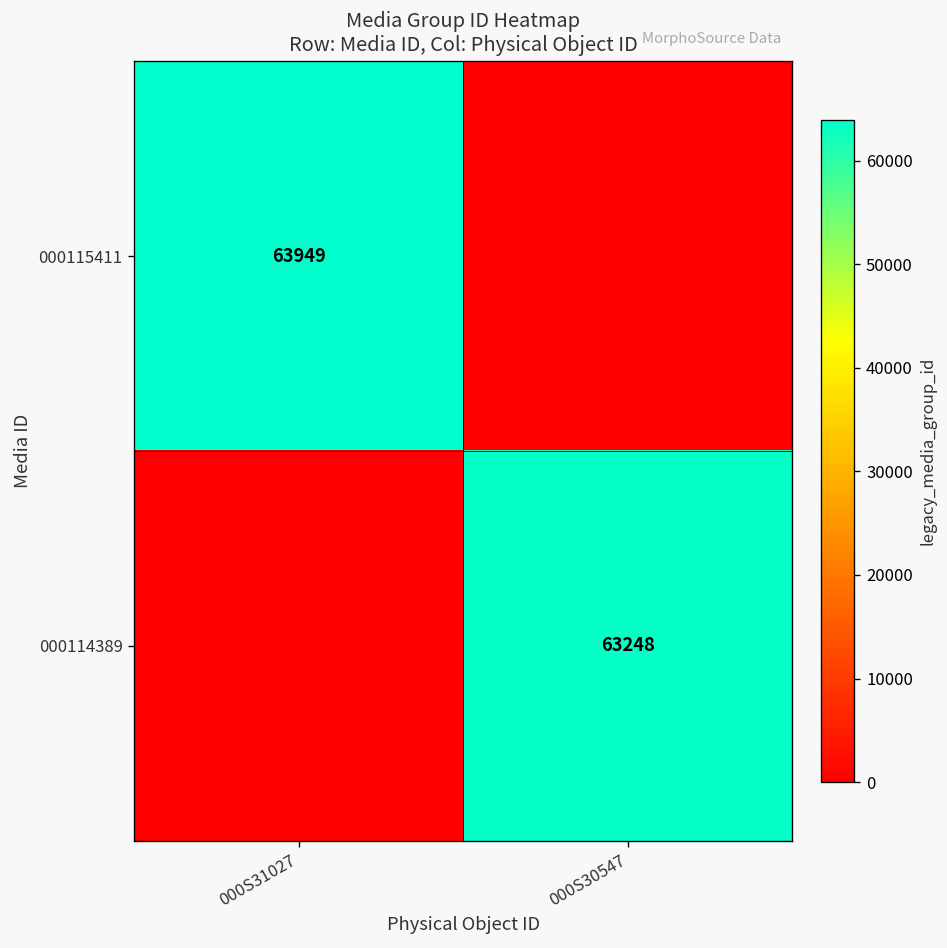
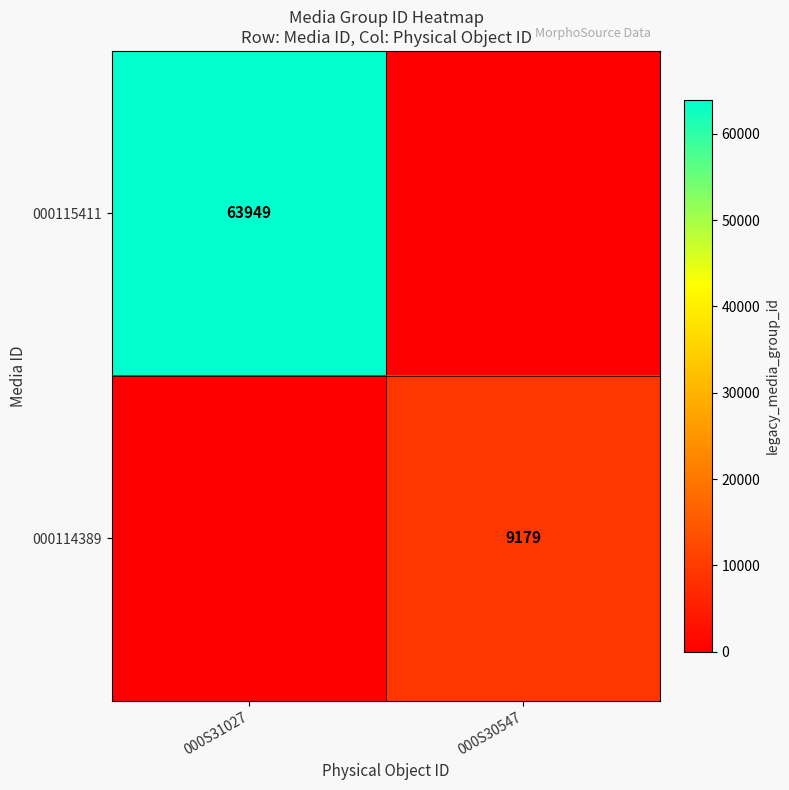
000114389, 000S30547: 63248 -> 9179
